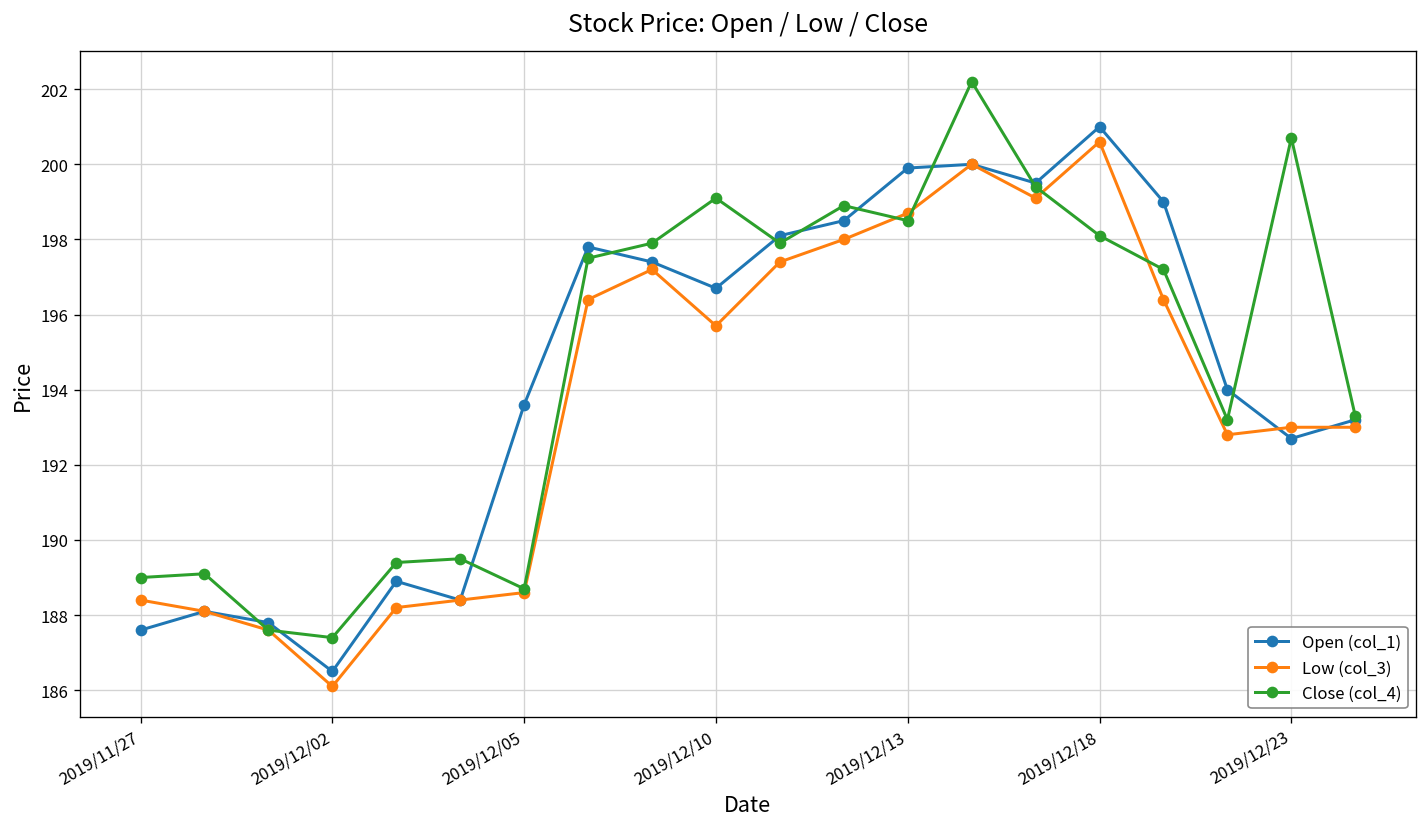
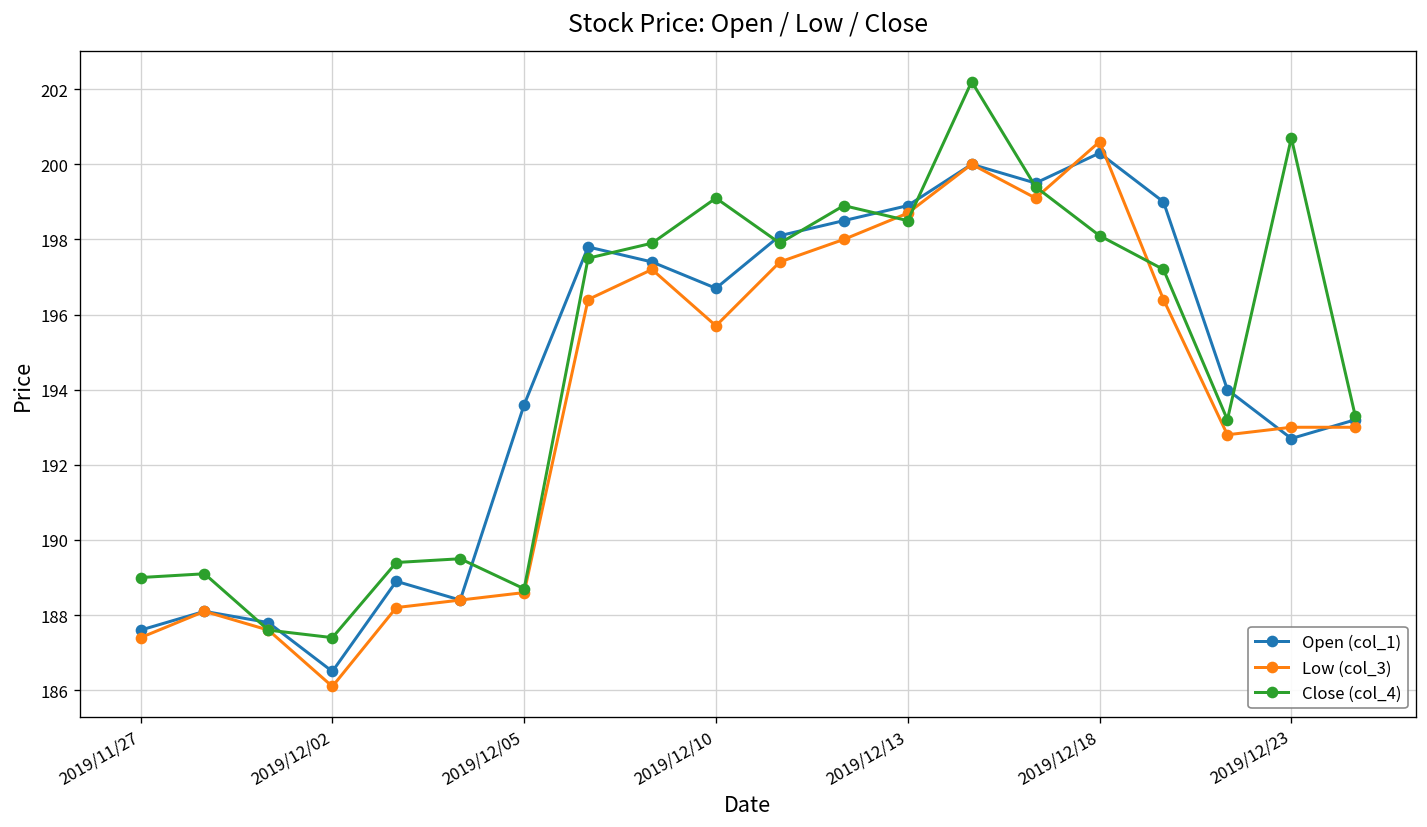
Low (col_3), 2019/11/27: 188.4 -> 187.4
Open (col_1), 2019/12/13: 199.9 -> 198.9
Open (col_1), 2019/12/18: 201.0 -> 200.3
